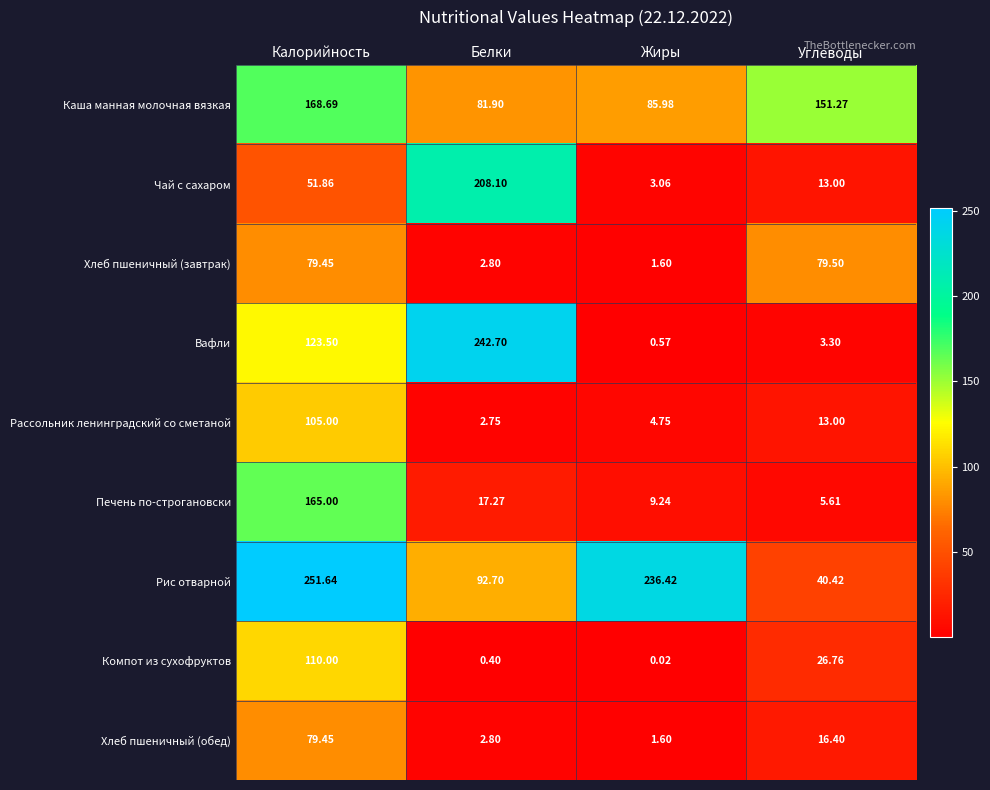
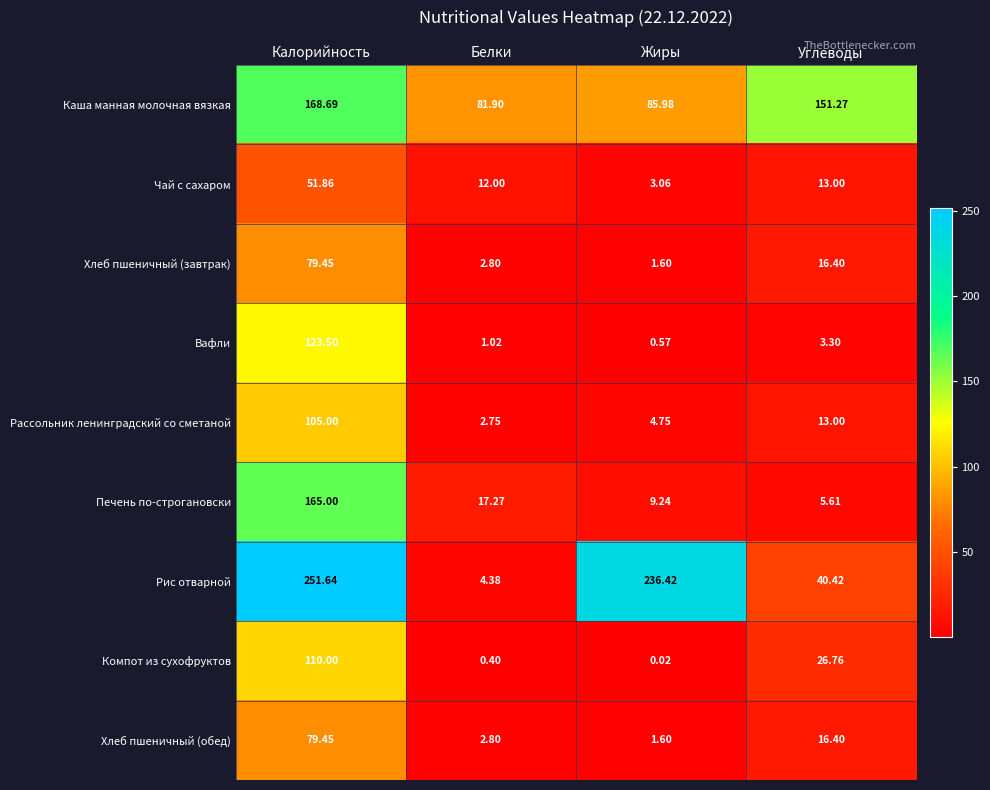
Чай с сахаром, Белки: 208.10 -> 12.00
Хлеб пшеничный (завтрак), Углеводы: 79.50 -> 16.40
Вафли, Белки: 242.70 -> 1.02
Рис отварной, Белки: 92.70 -> 4.38
